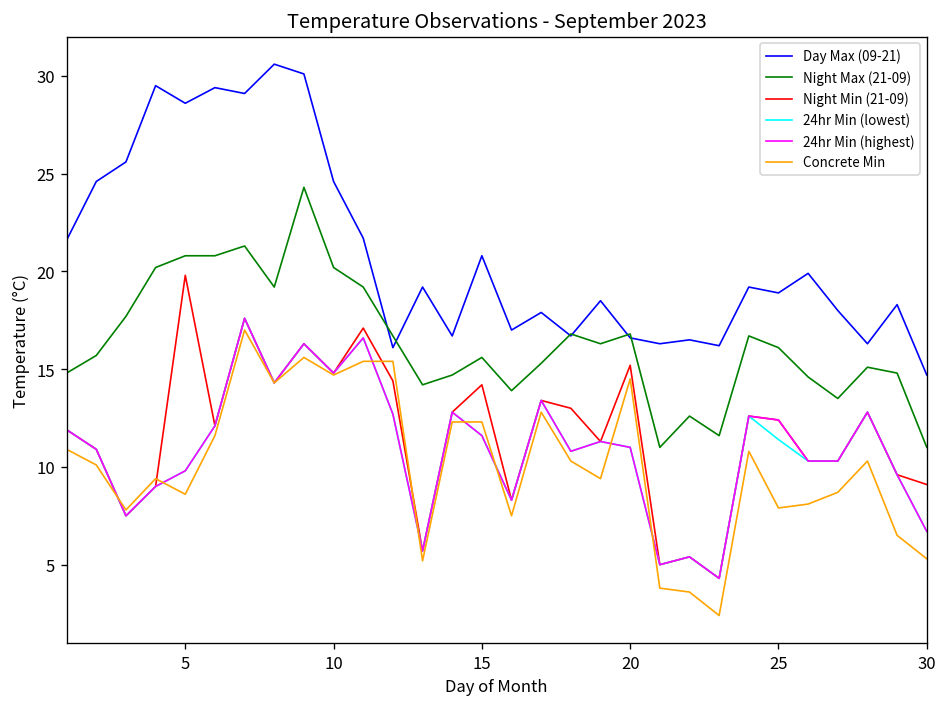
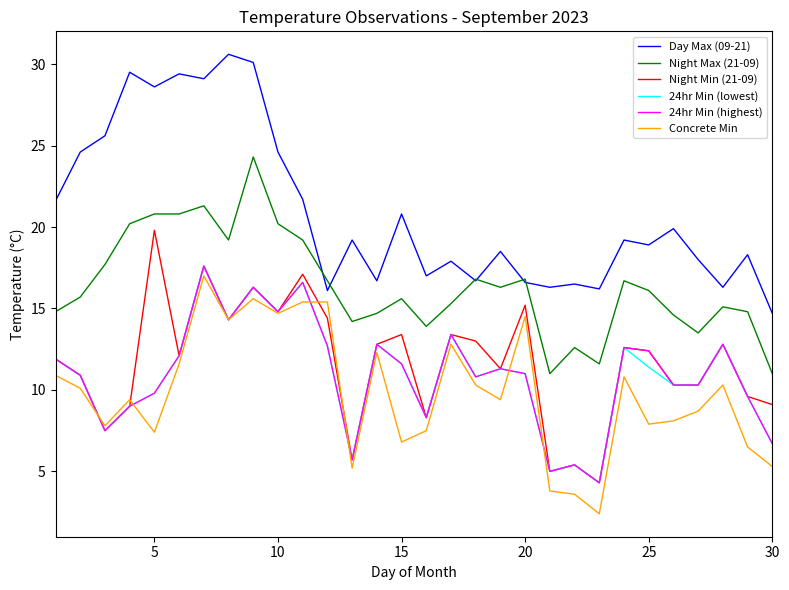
Concrete Min, 5: 8.6 -> 7.4
Night Min (21-09), 15: 14.2 -> 13.4
Concrete Min, 15: 12.3 -> 6.8
